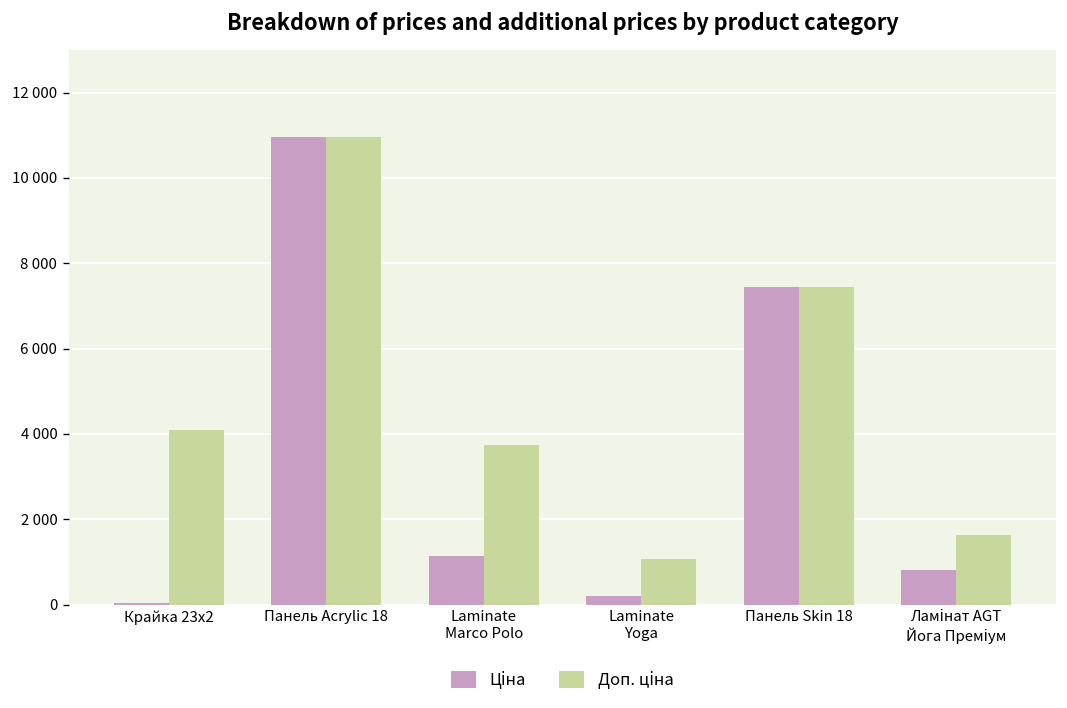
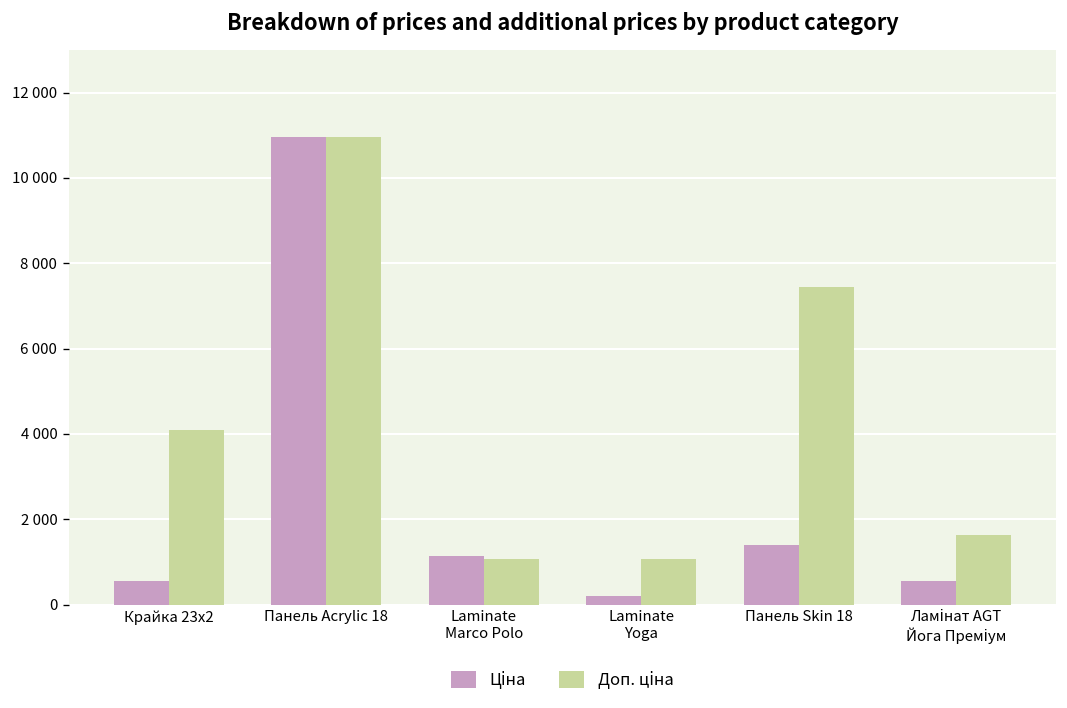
Ціна, Крайка 23x2: 0 -> 600
Доп. ціна, Laminate Marco Polo: 3700 -> 1100
Ціна, Панель Skin 18: 7400 -> 1400
Ціна, Ламінат AGT Йога Преміум: 800 -> 600
